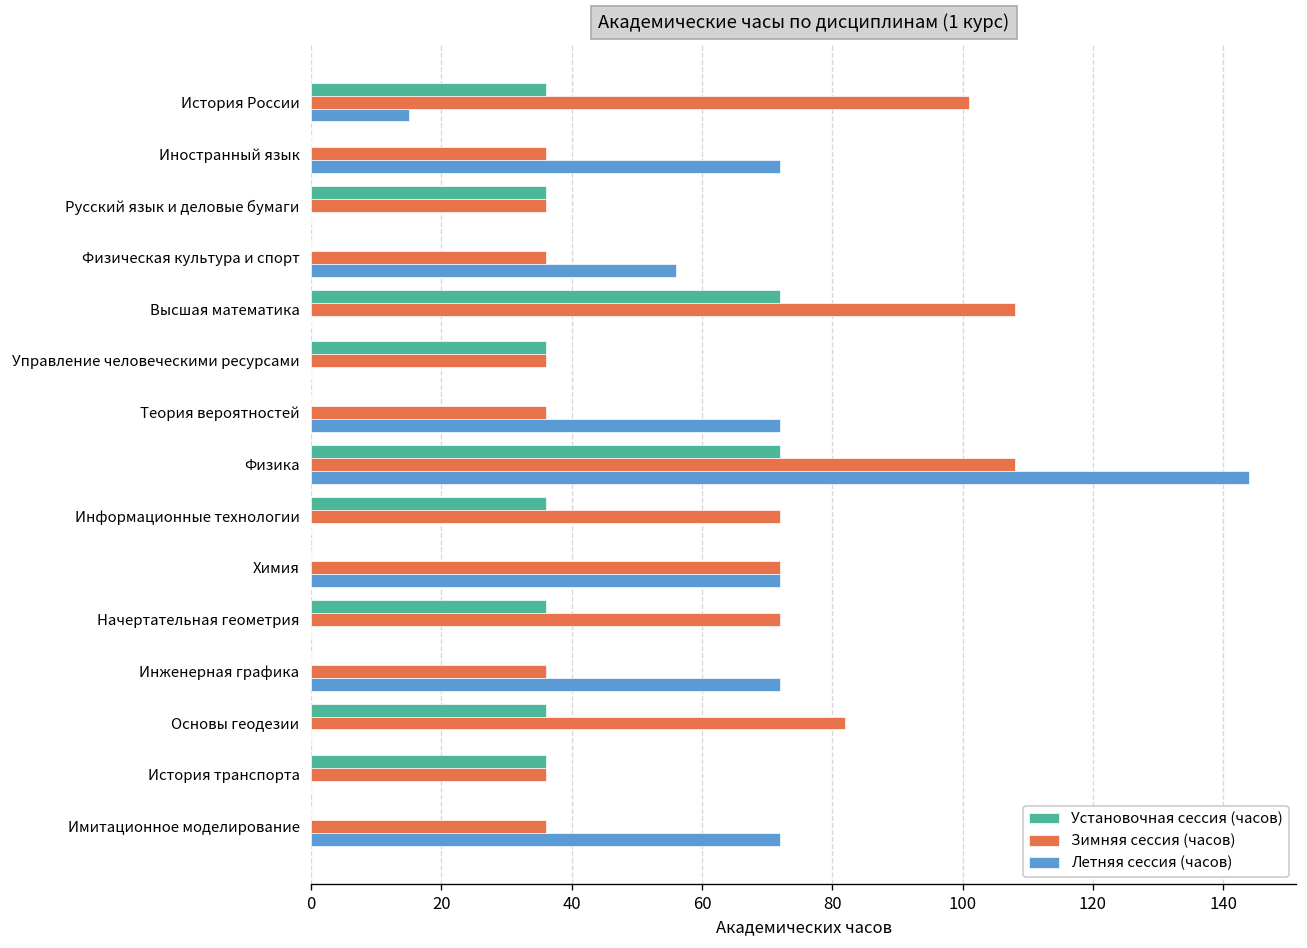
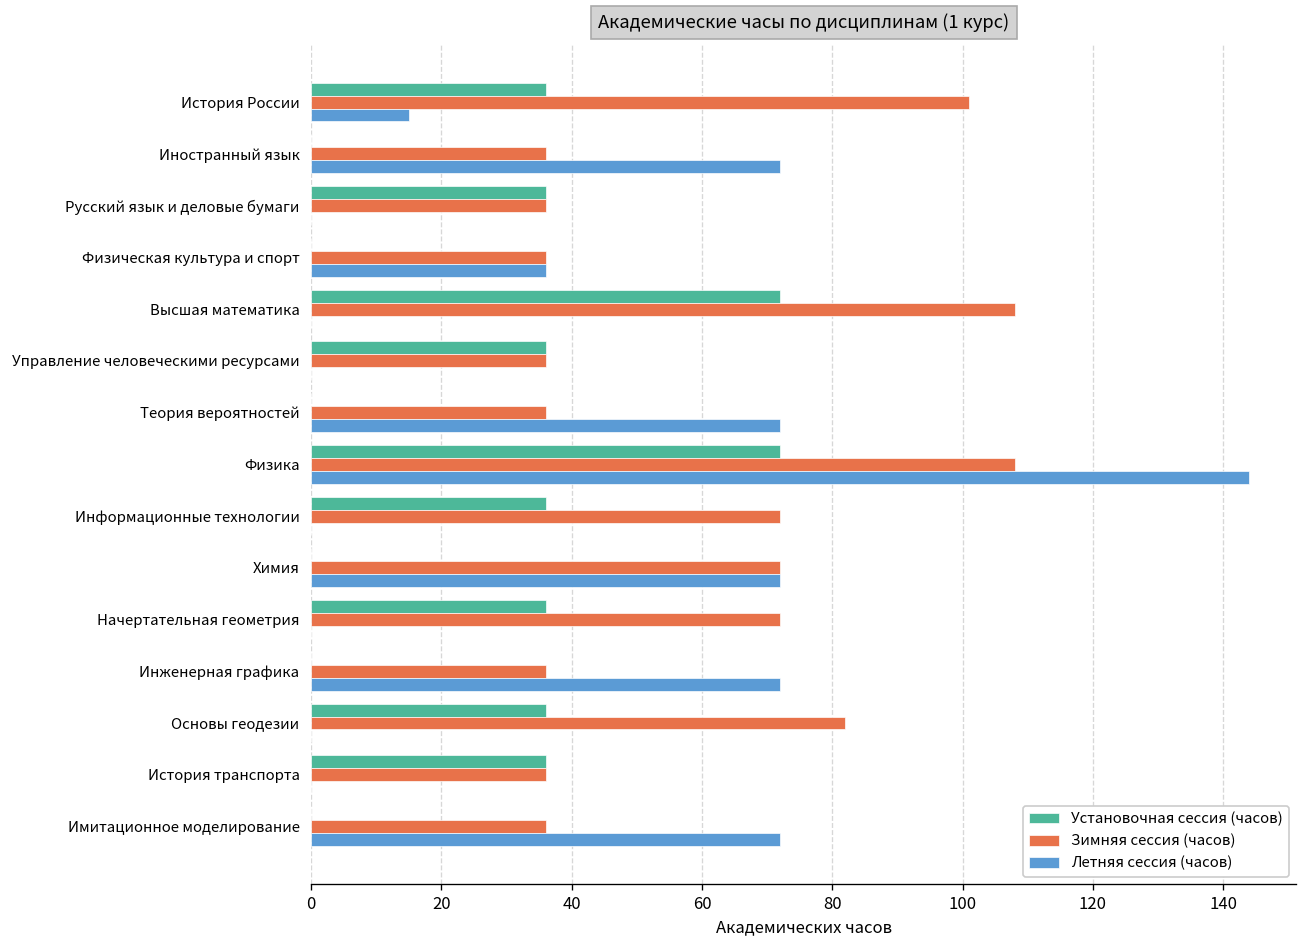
Летняя сессия (часов), Физическая культура и спорт: 56 -> 36
